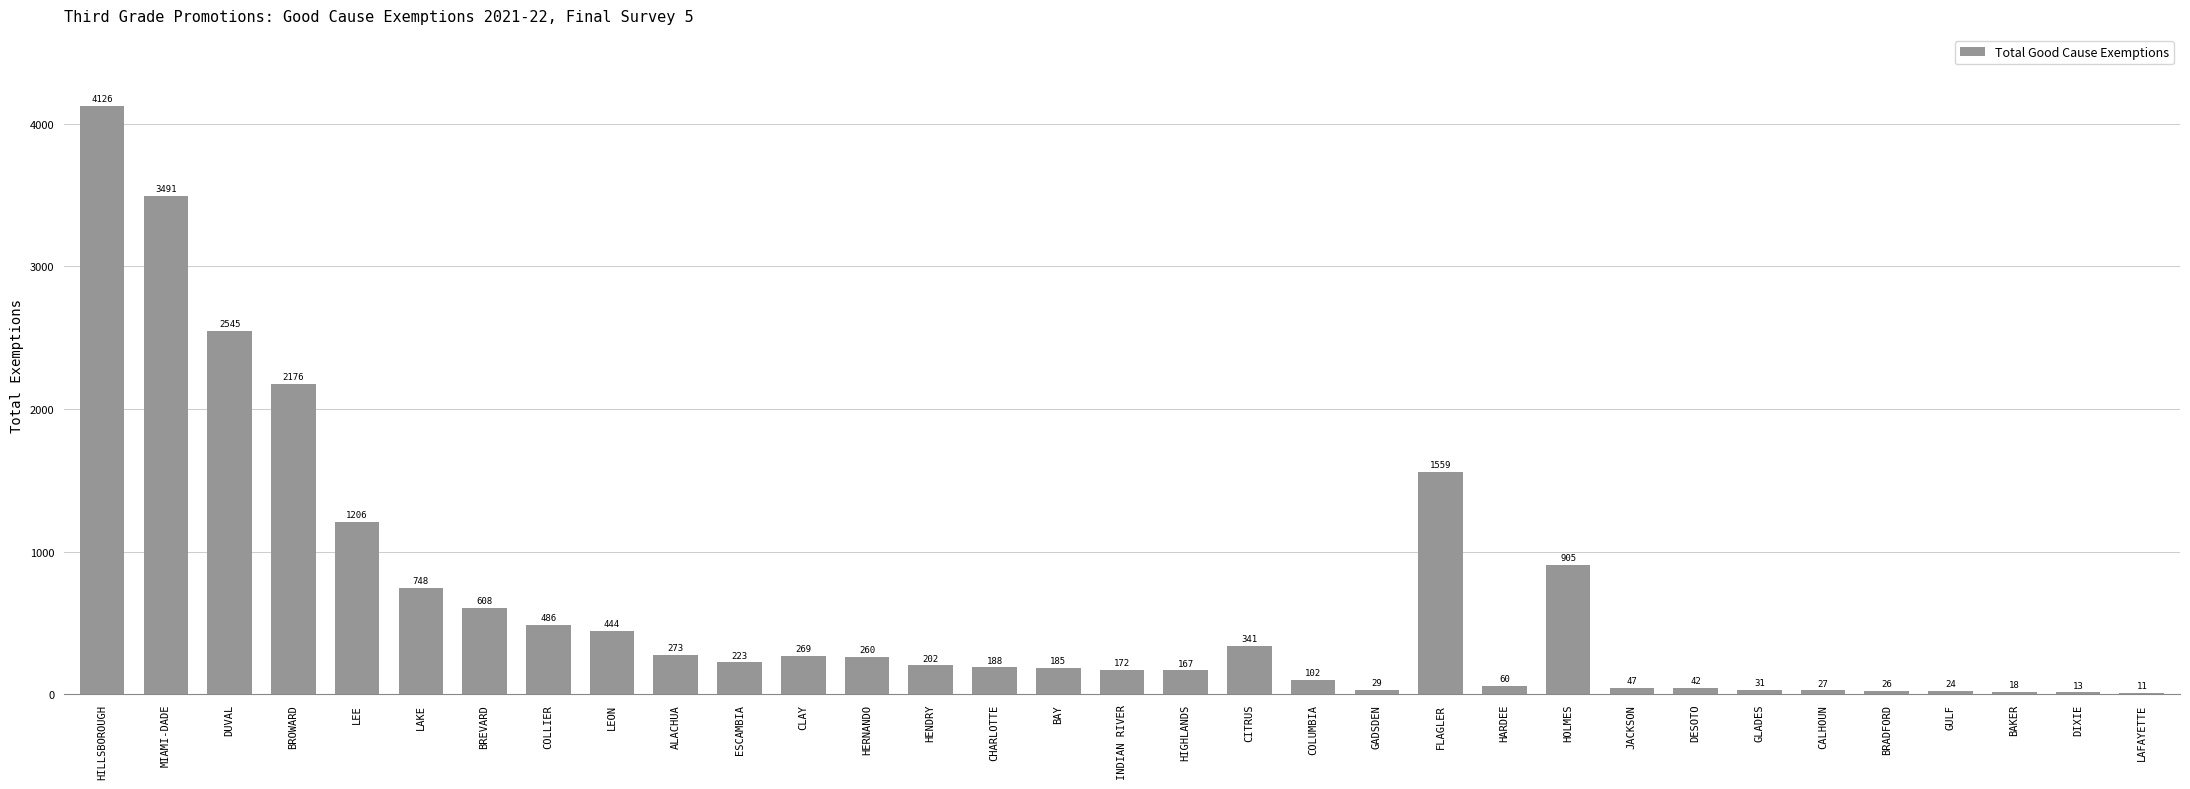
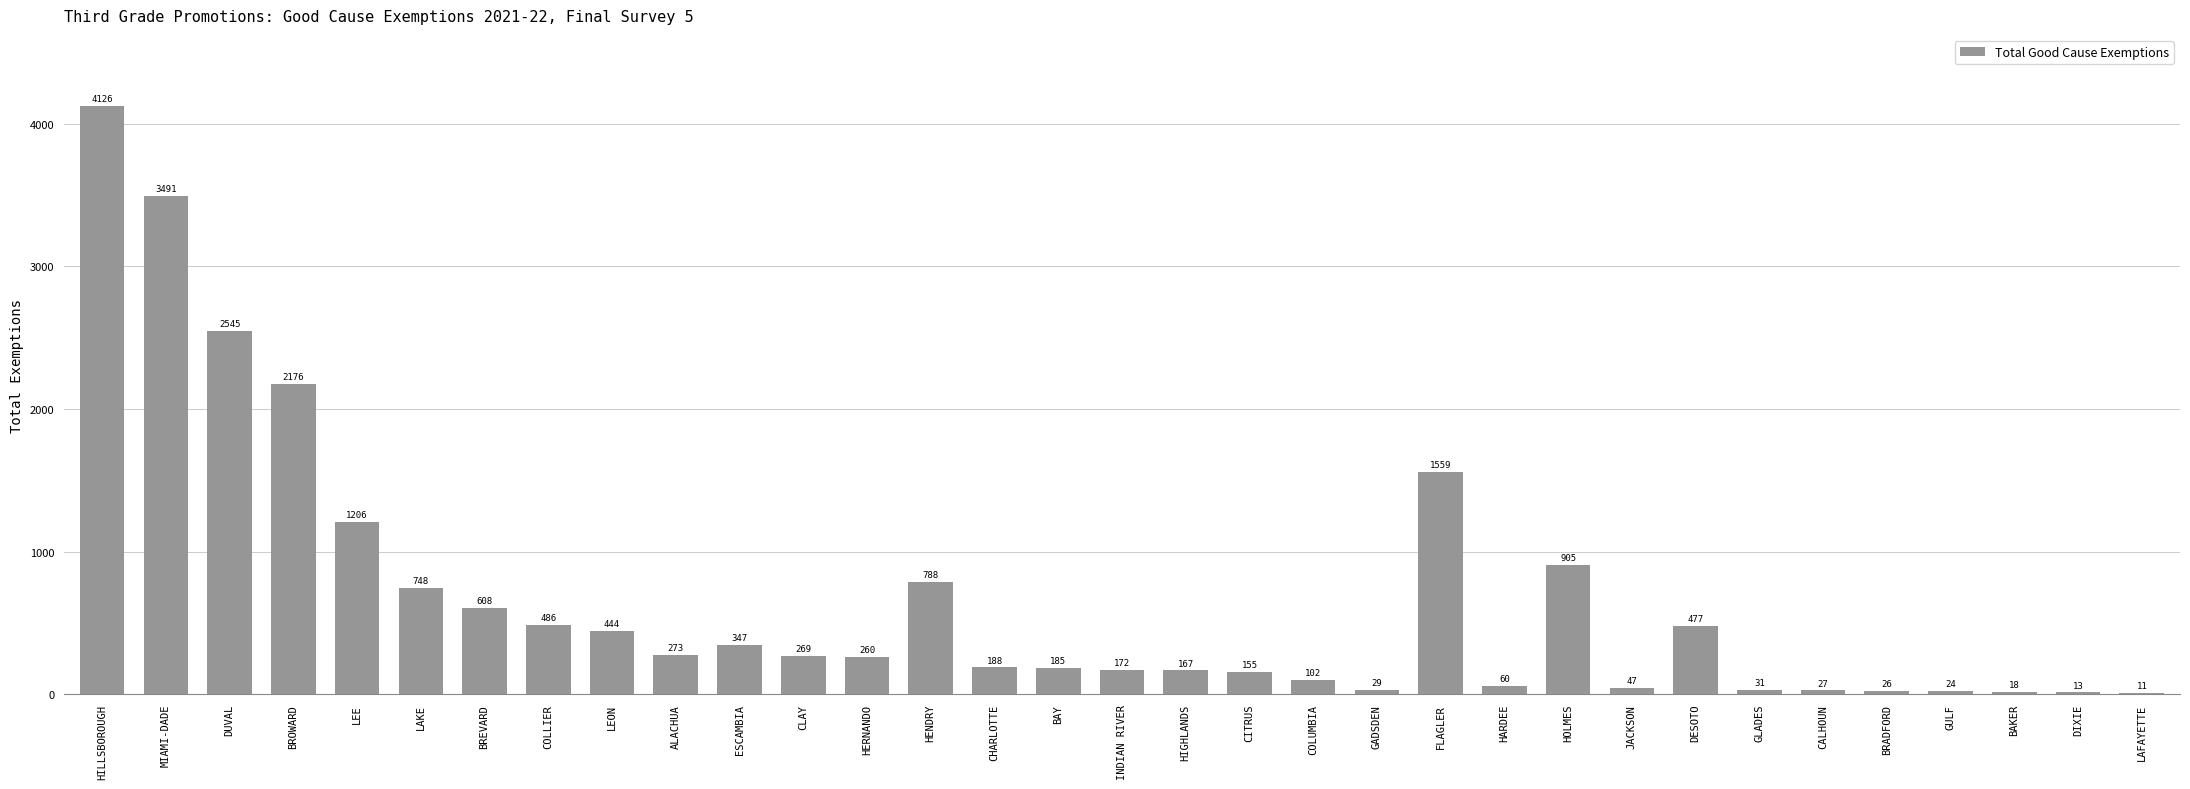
ESCAMBIA: 223 -> 347
HENDRY: 202 -> 788
CITRUS: 341 -> 155
DESOTO: 42 -> 477
